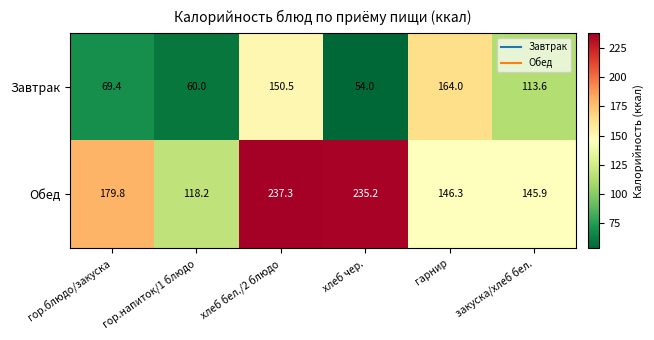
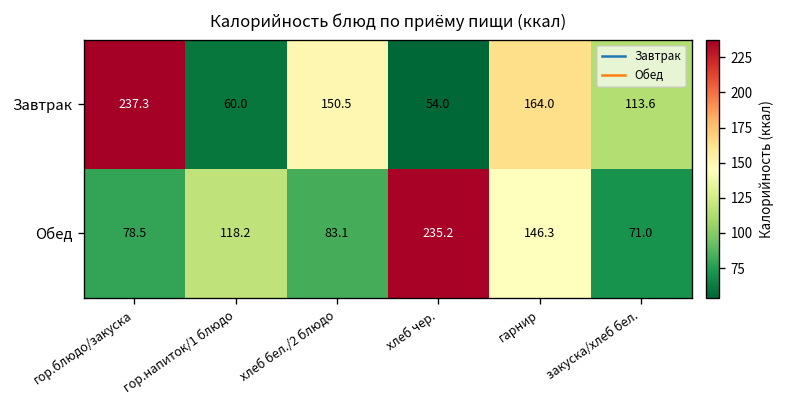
Завтрак, гор.блюдо/закуска: 69.4 -> 237.3
Обед, гор.блюдо/закуска: 179.8 -> 78.5
Обед, хлеб бел./2 блюдо: 237.3 -> 83.1
Обед, закуска/хлеб бел.: 145.9 -> 71.0
